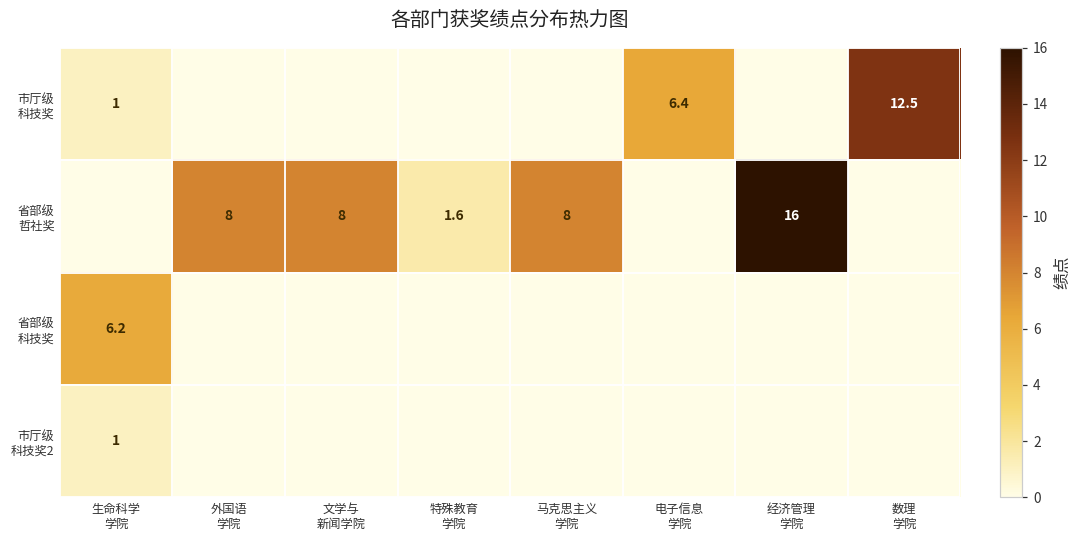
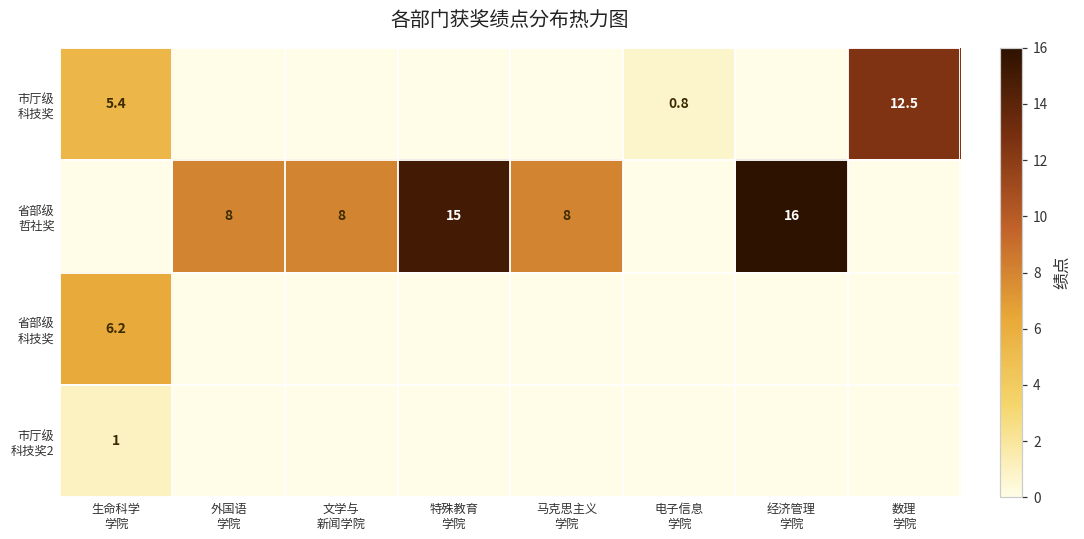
市厅级 科技奖, 生命科学 学院: 1 -> 5.4
市厅级 科技奖, 电子信息 学院: 6.4 -> 0.8
省部级 哲社奖, 特殊教育 学院: 1.6 -> 15
